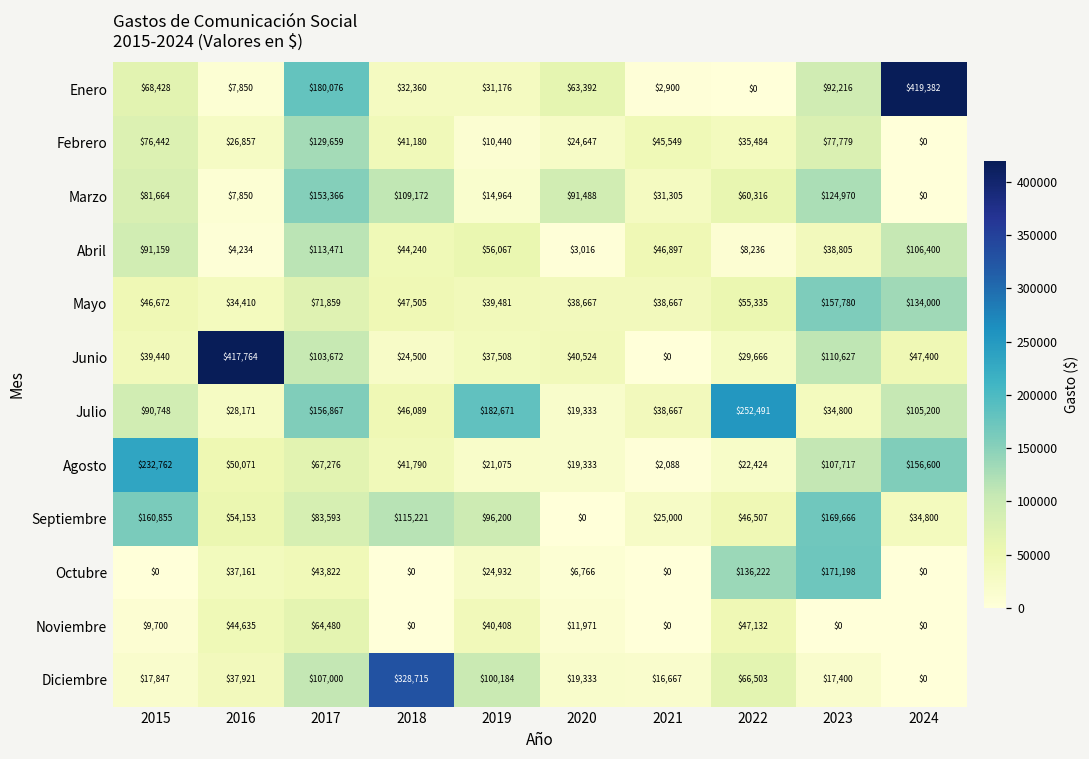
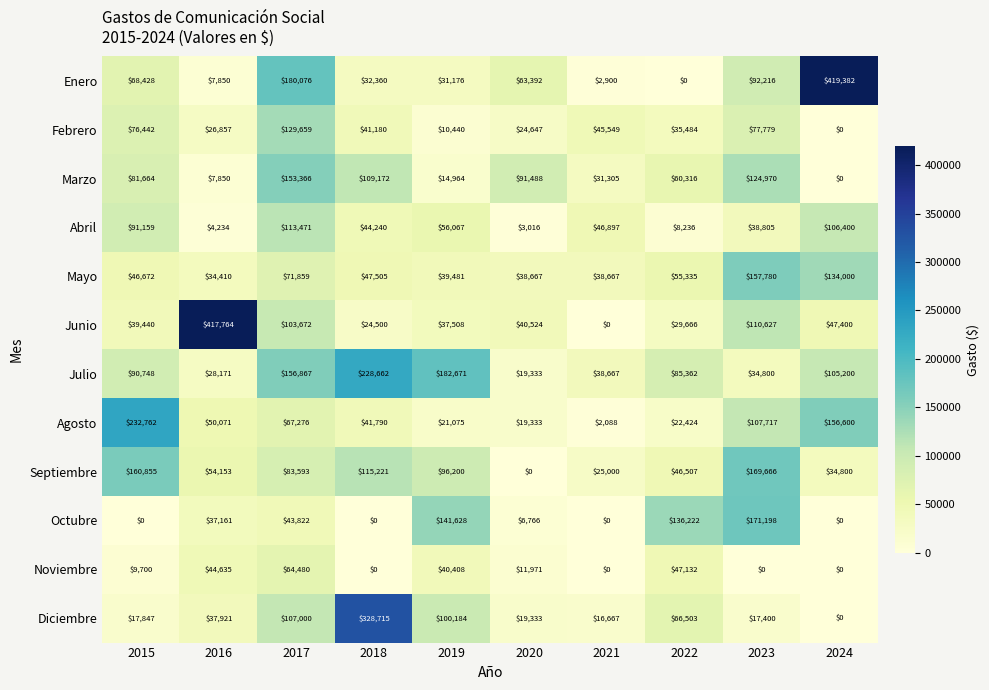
Julio, 2018: $46,089 -> $228,662
Julio, 2022: $252,491 -> $85,362
Octubre, 2019: $24,932 -> $141,628
